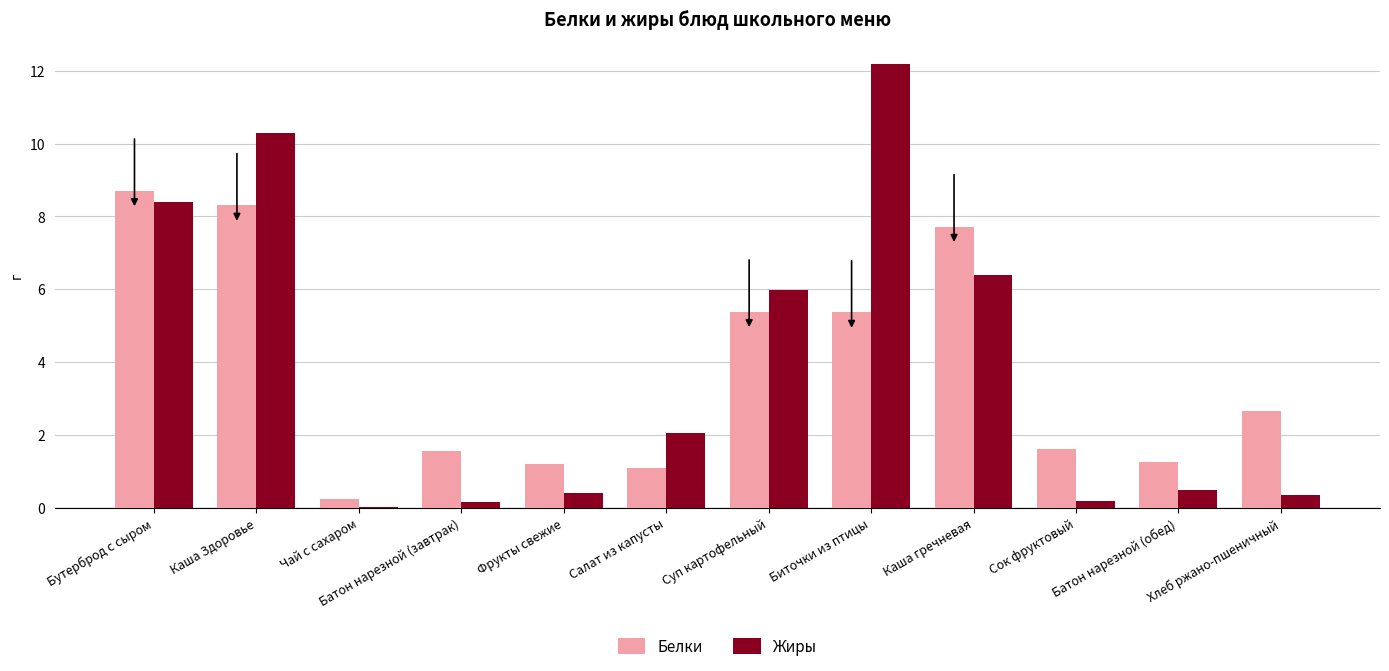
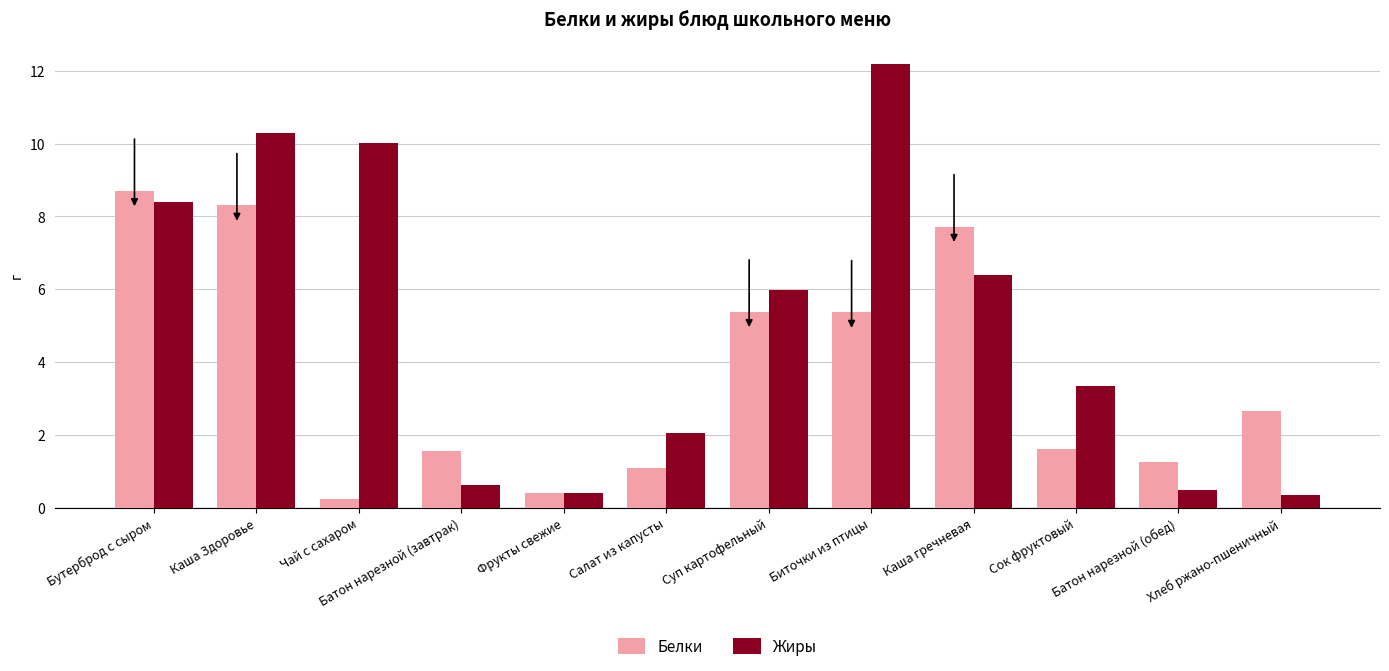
Жиры, Чай с сахаром: 0.0 -> 10.0
Жиры, Батон нарезной (завтрак): 0.2 -> 0.6
Белки, Фрукты свежие: 1.2 -> 0.4
Жиры, Сок фруктовый: 0.2 -> 3.3
